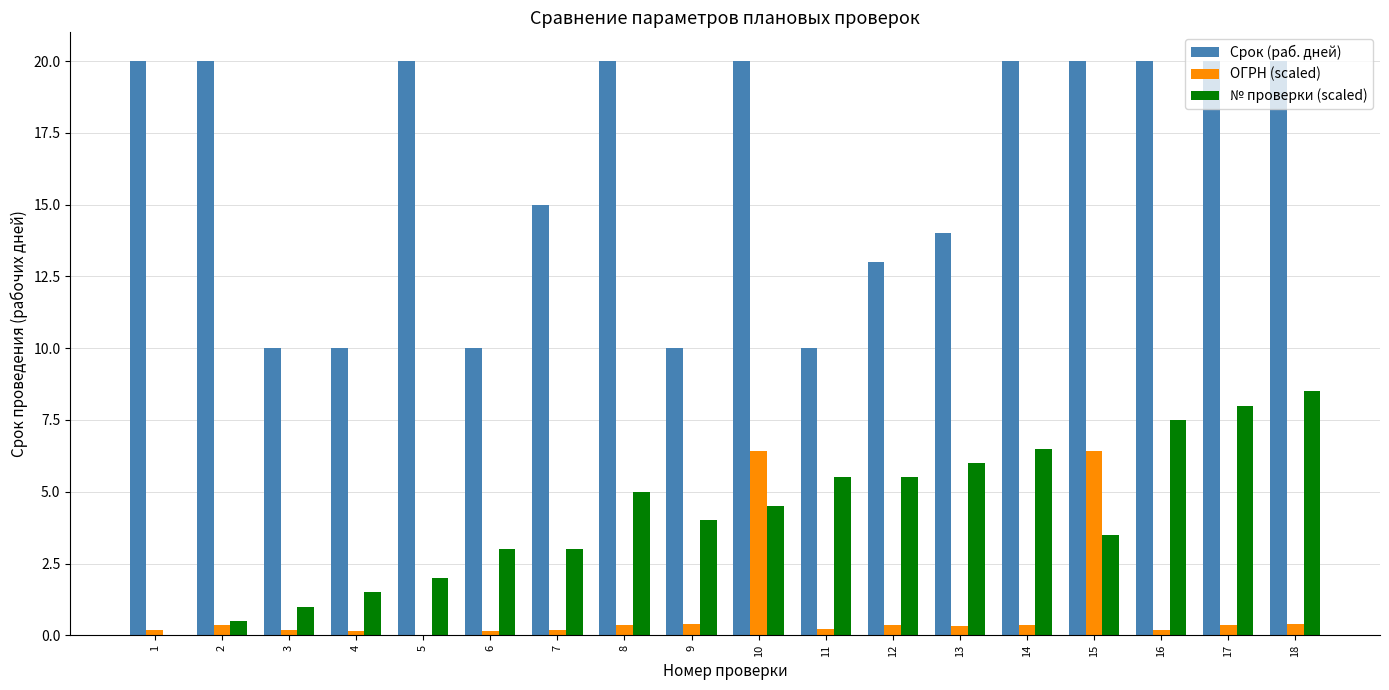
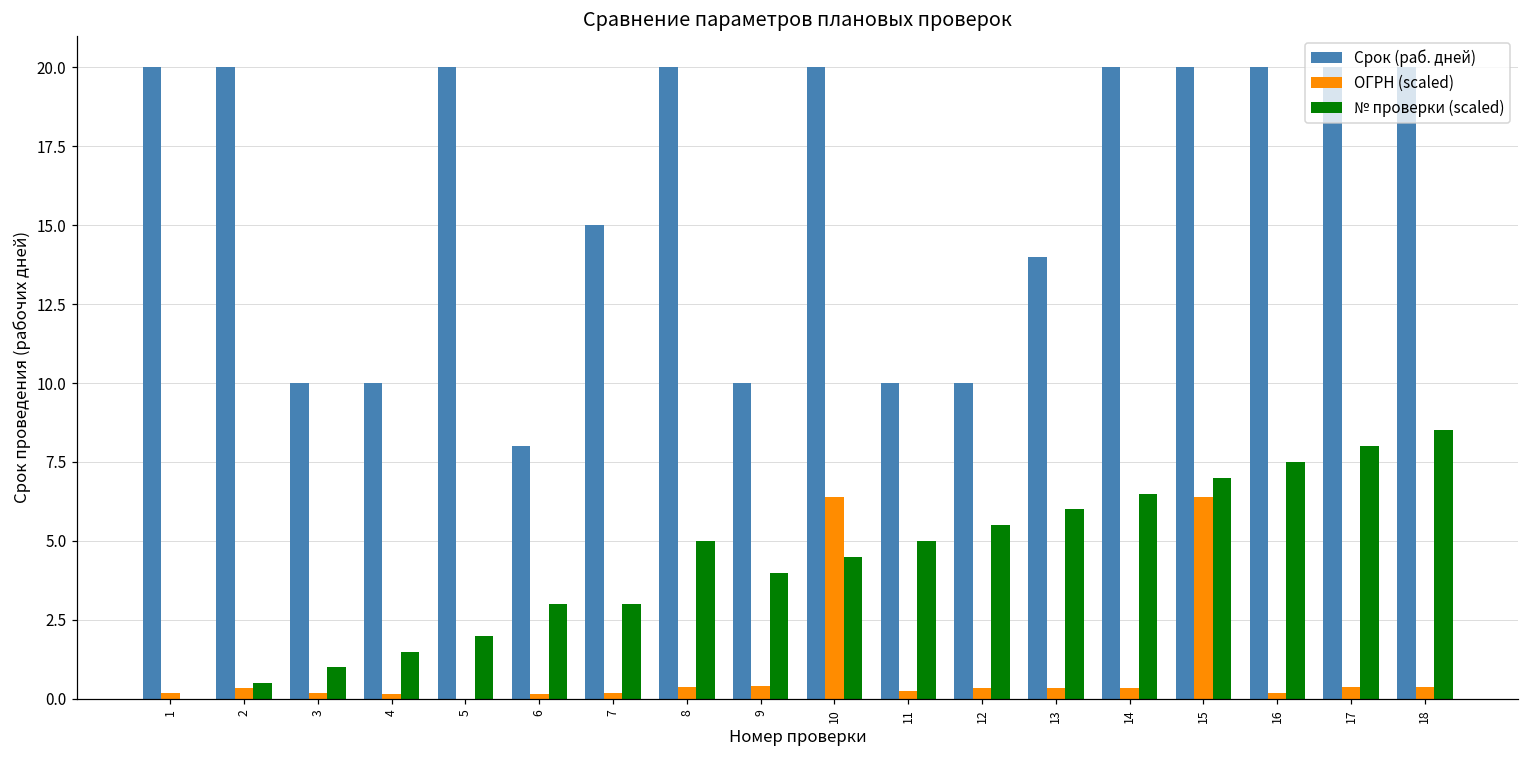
Срок (раб. дней), 6: 10 -> 8
№ проверки (scaled), 11: 5.5 -> 5.0
Срок (раб. дней), 12: 13 -> 10
№ проверки (scaled), 15: 3.5 -> 7.0
